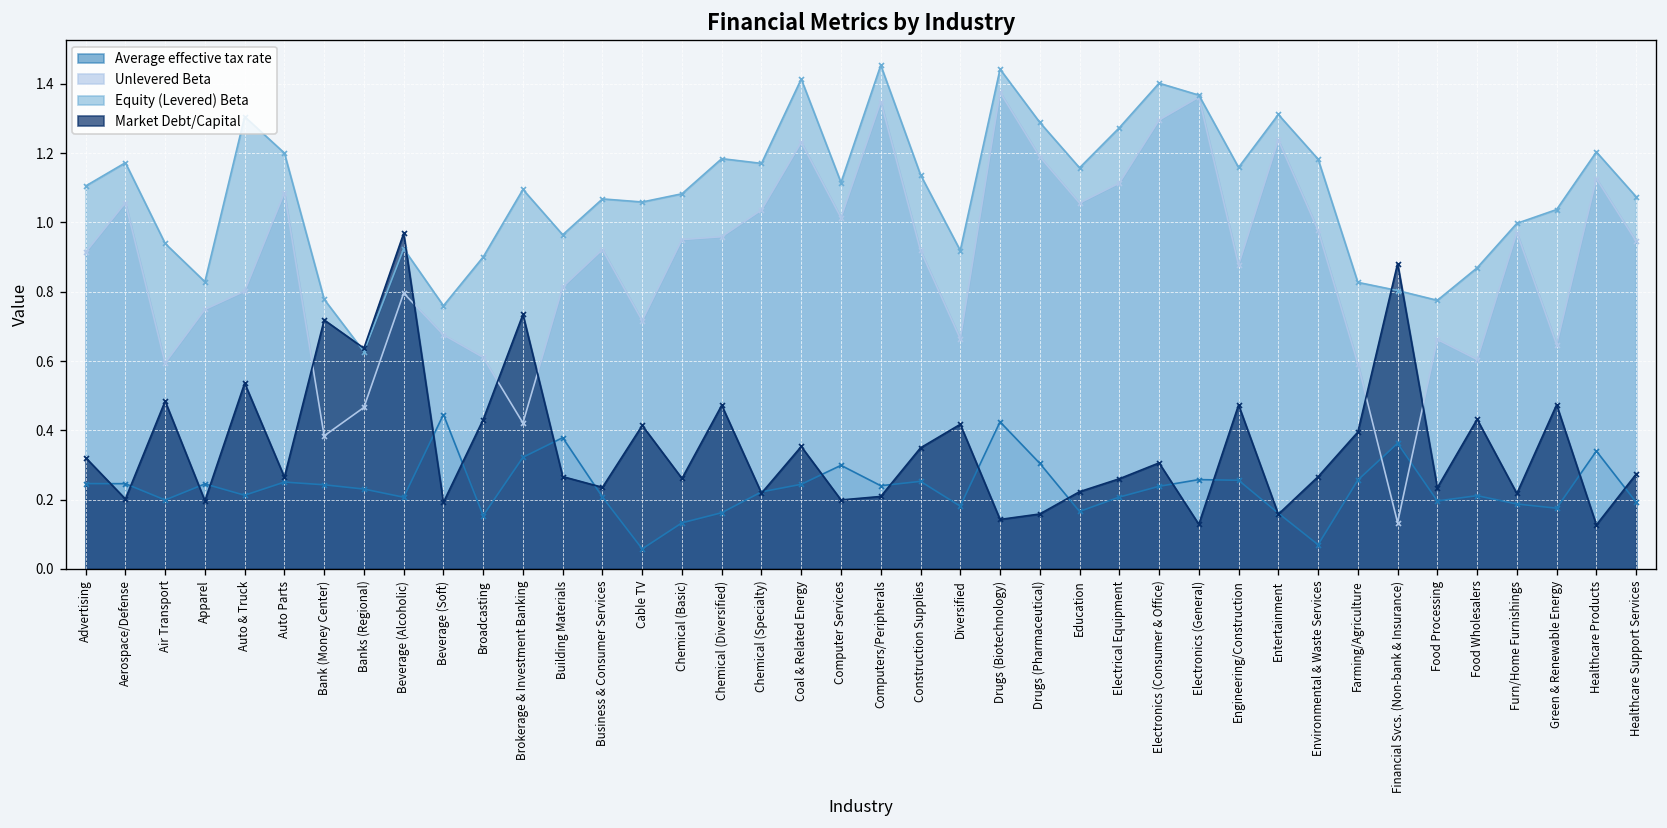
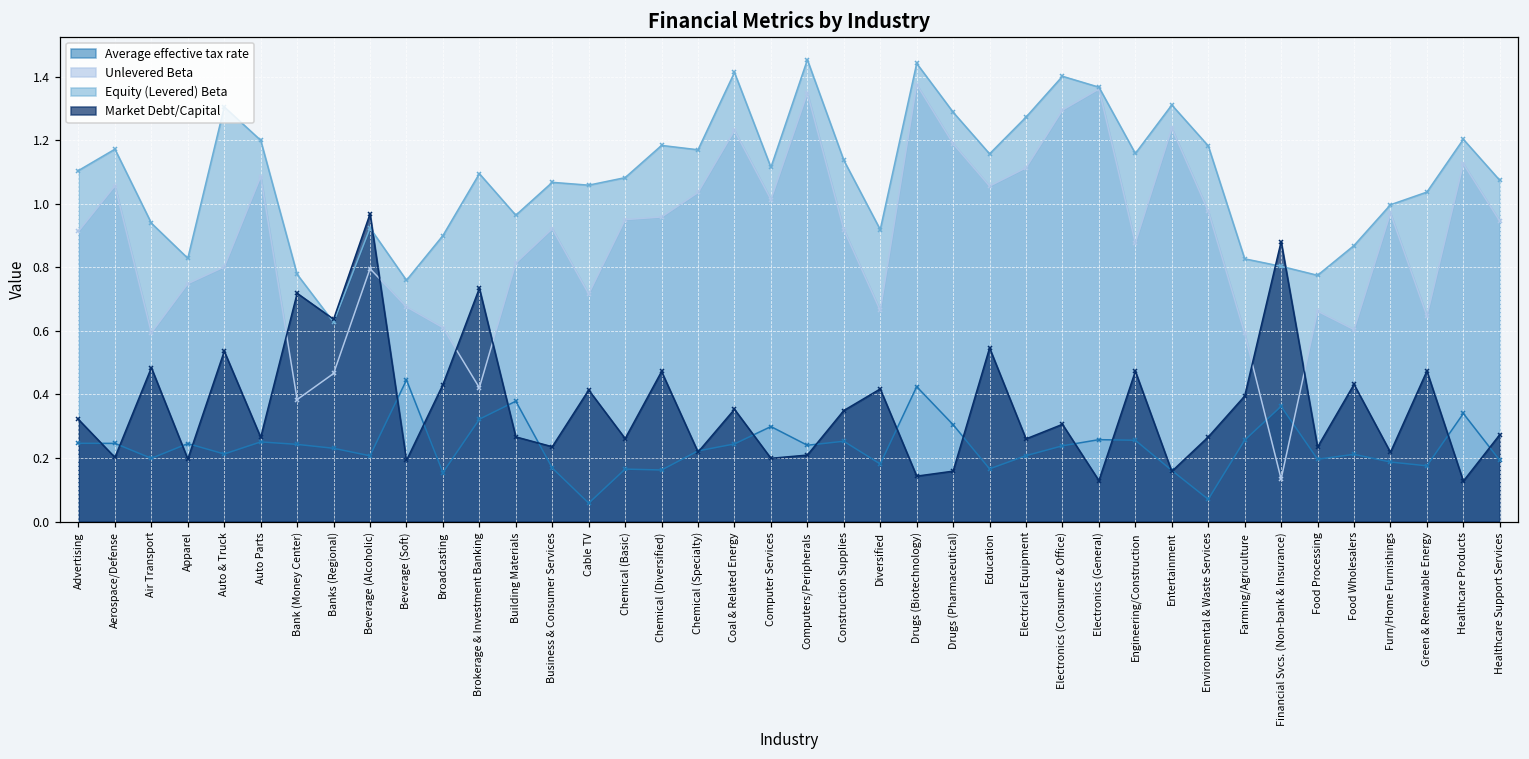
Average effective tax rate, Business & Consumer Services: 0.21 -> 0.17
Average effective tax rate, Chemical (Basic): 0.13 -> 0.17
Market Debt/Capital, Education: 0.22 -> 0.55
